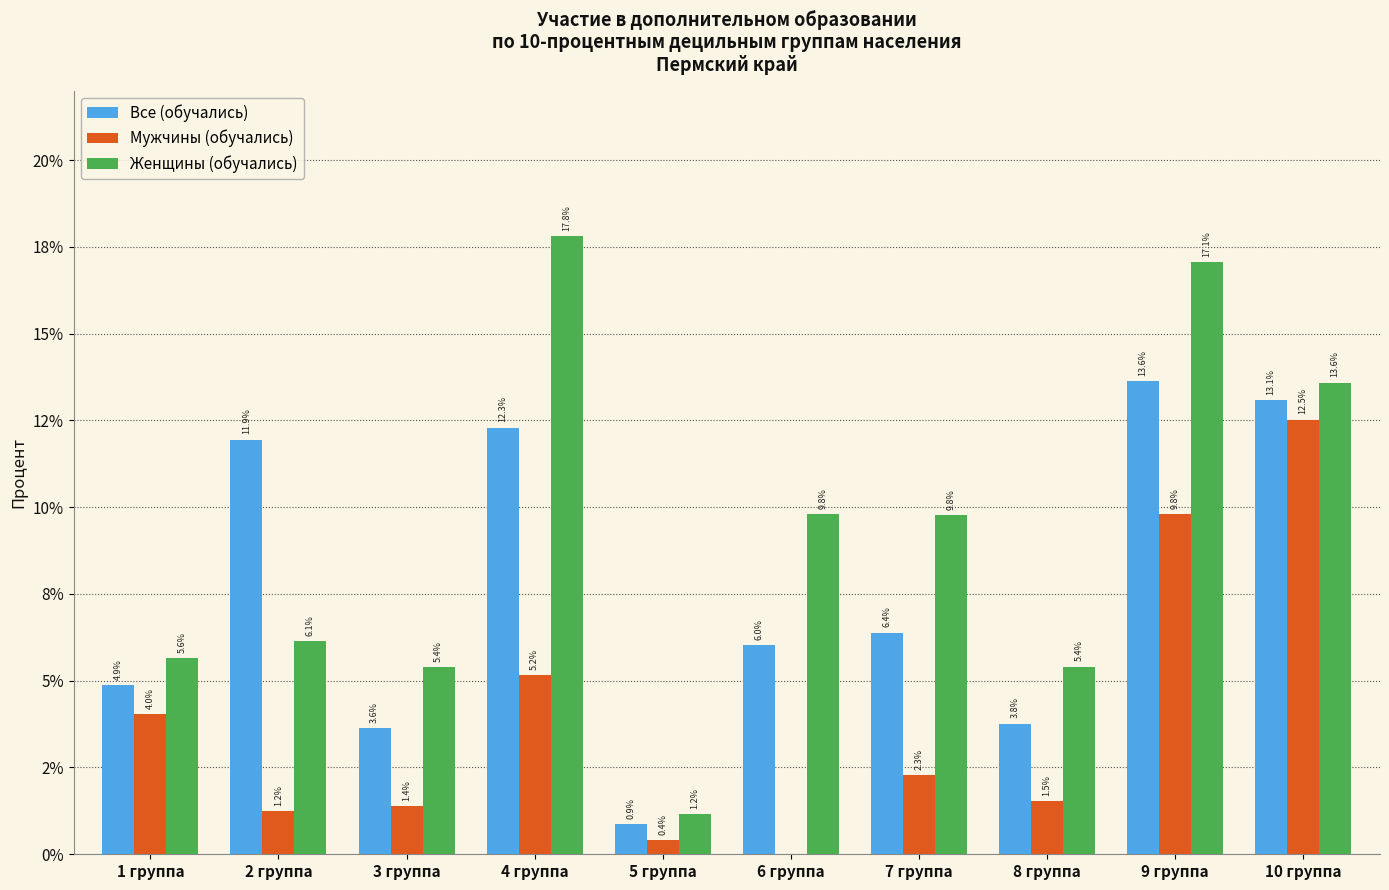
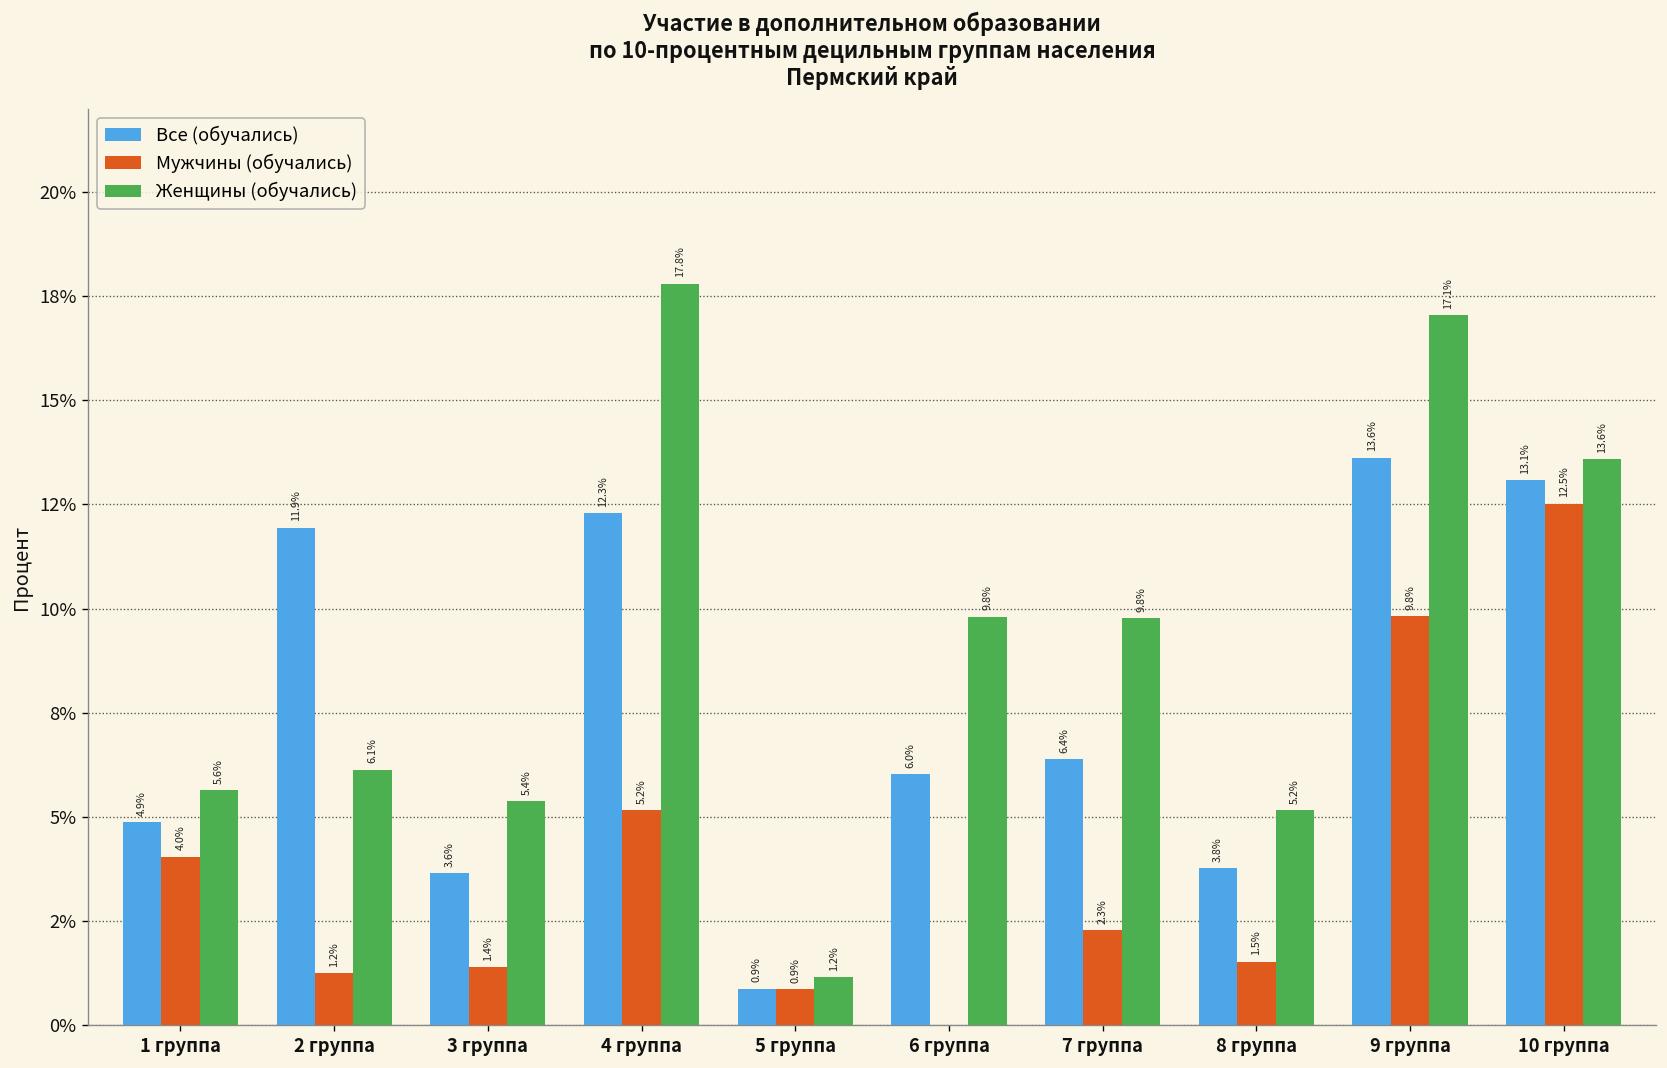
Мужчины (обучались), 5 группа: 0.4% -> 0.9%
Женщины (обучались), 8 группа: 5.4% -> 5.2%
